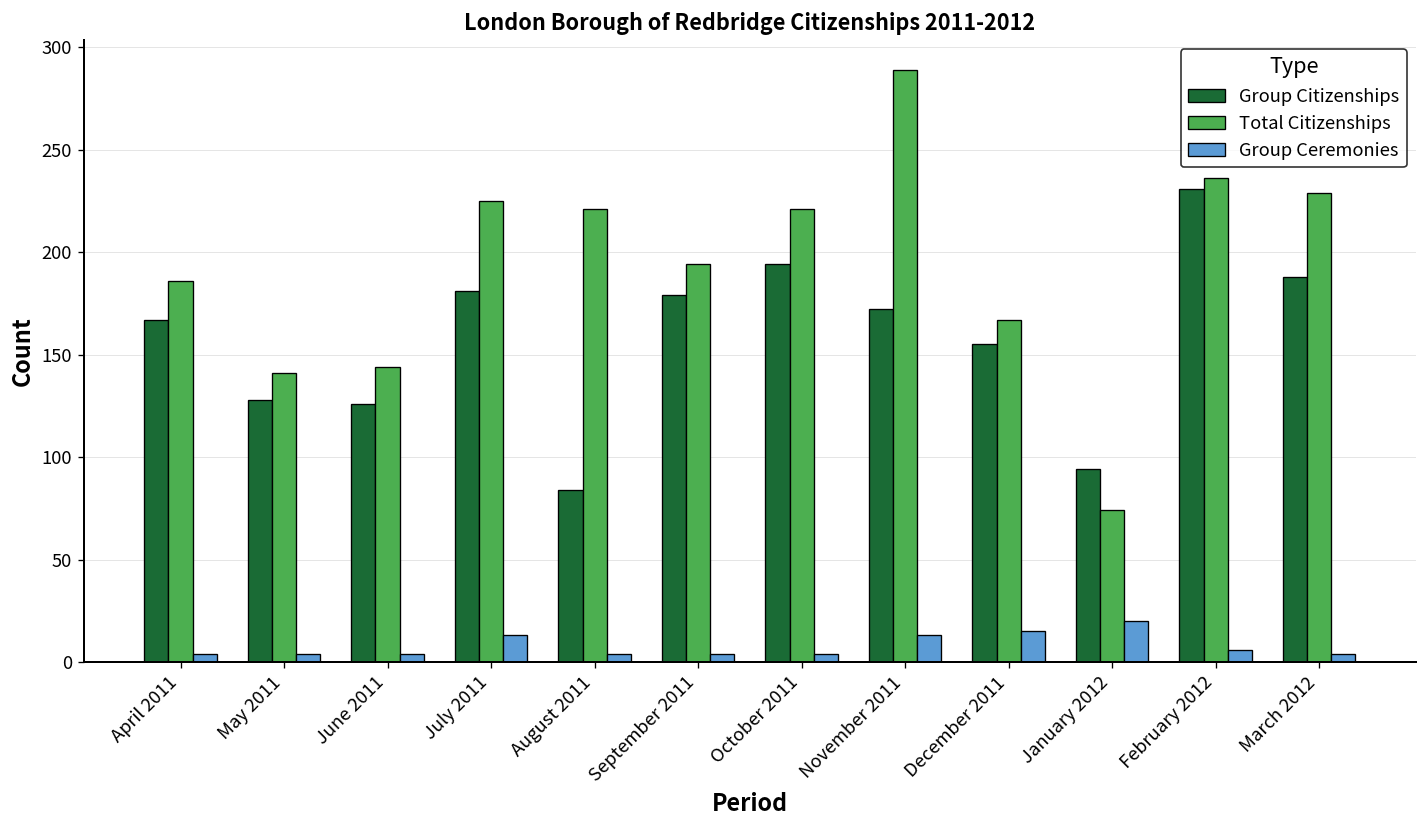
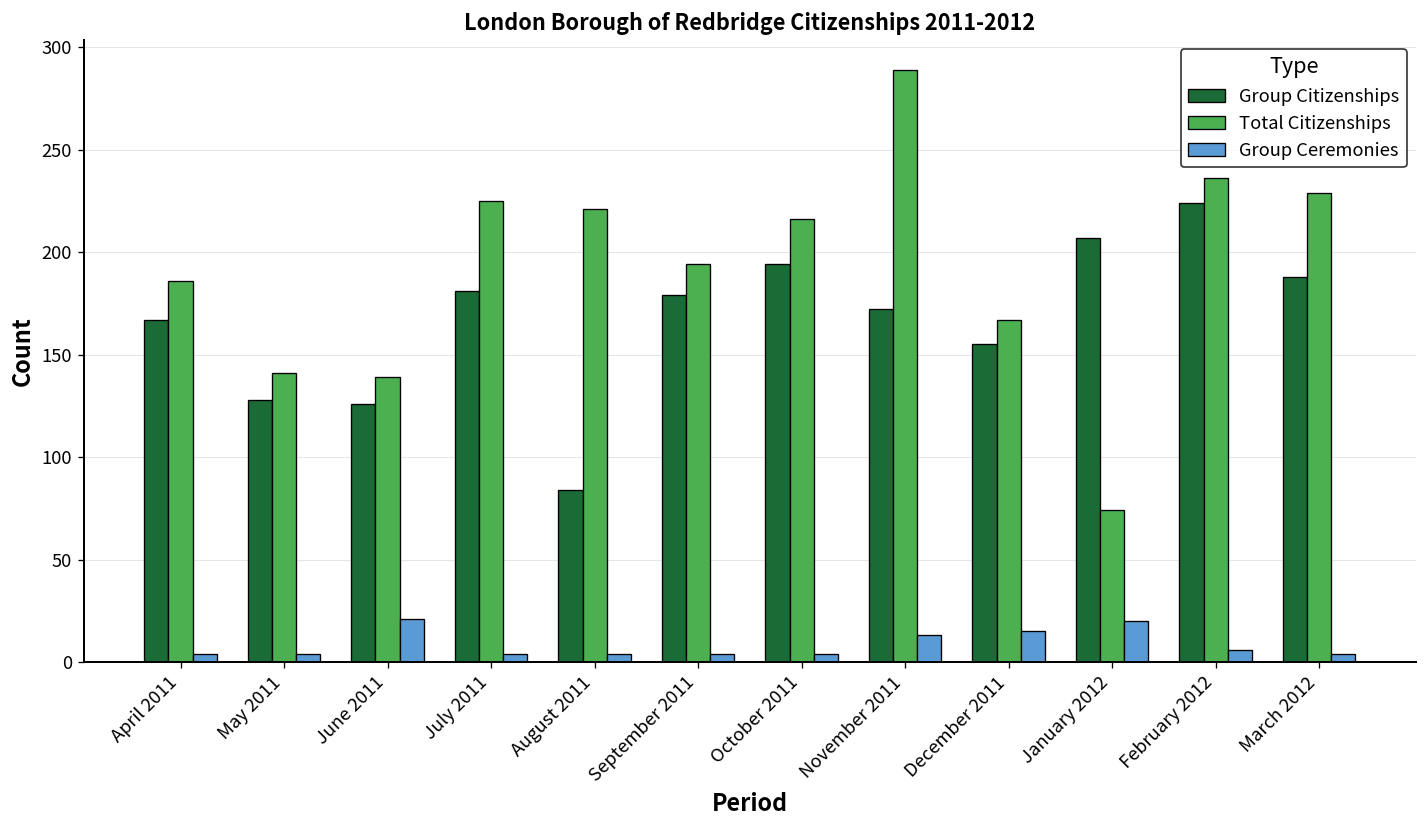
Total Citizenships, June 2011: 144 -> 139
Group Ceremonies, June 2011: 4 -> 21
Group Ceremonies, July 2011: 13 -> 4
Total Citizenships, October 2011: 221 -> 216
Group Citizenships, January 2012: 94 -> 207
Group Citizenships, February 2012: 231 -> 224
